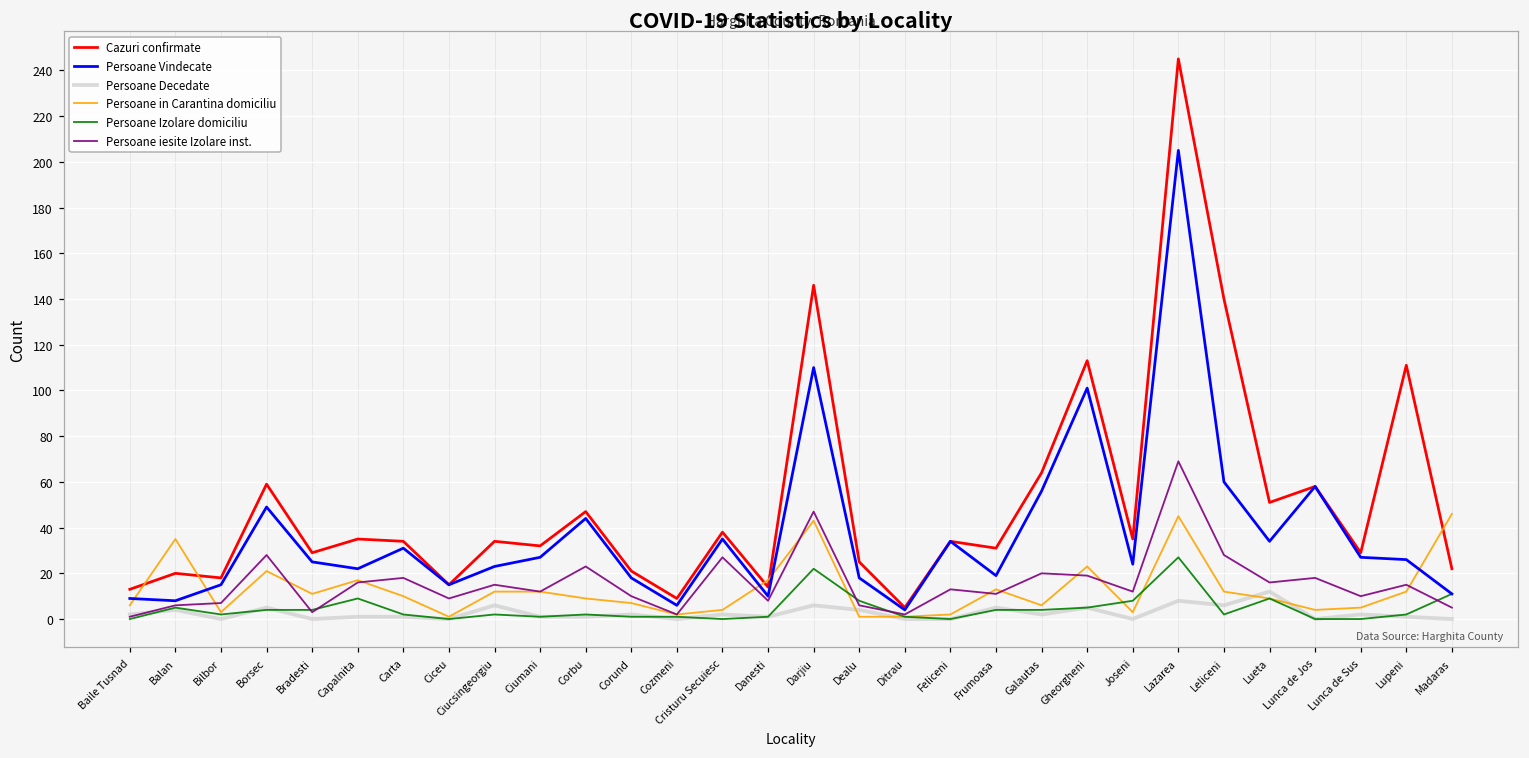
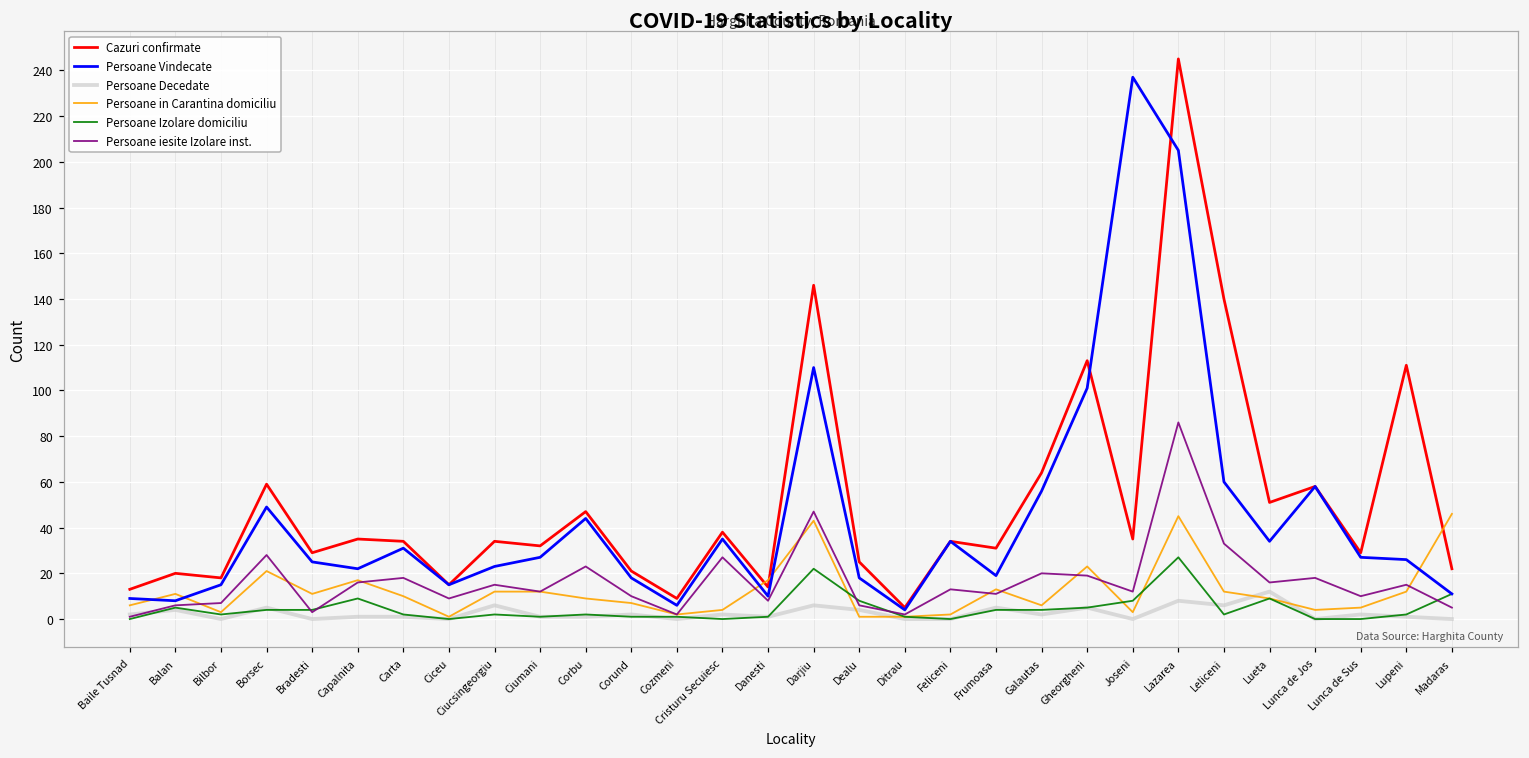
Persoane in Carantina domiciliu, Balan: 35 -> 11
Persoane Vindecate, Joseni: 24 -> 237
Persoane iesite Izolare inst., Lazarea: 69 -> 86
Persoane iesite Izolare inst., Leliceni: 28 -> 33
